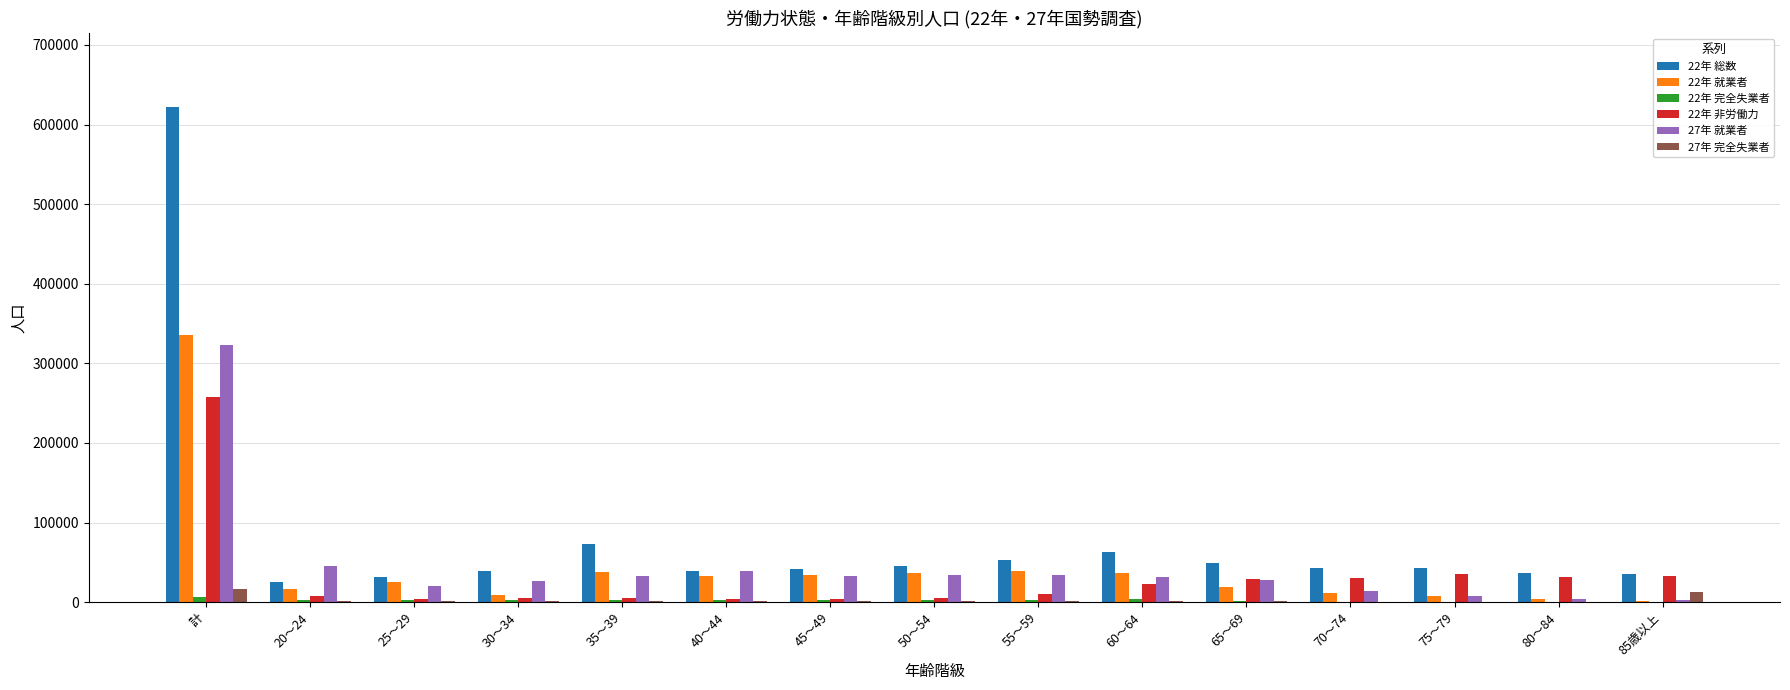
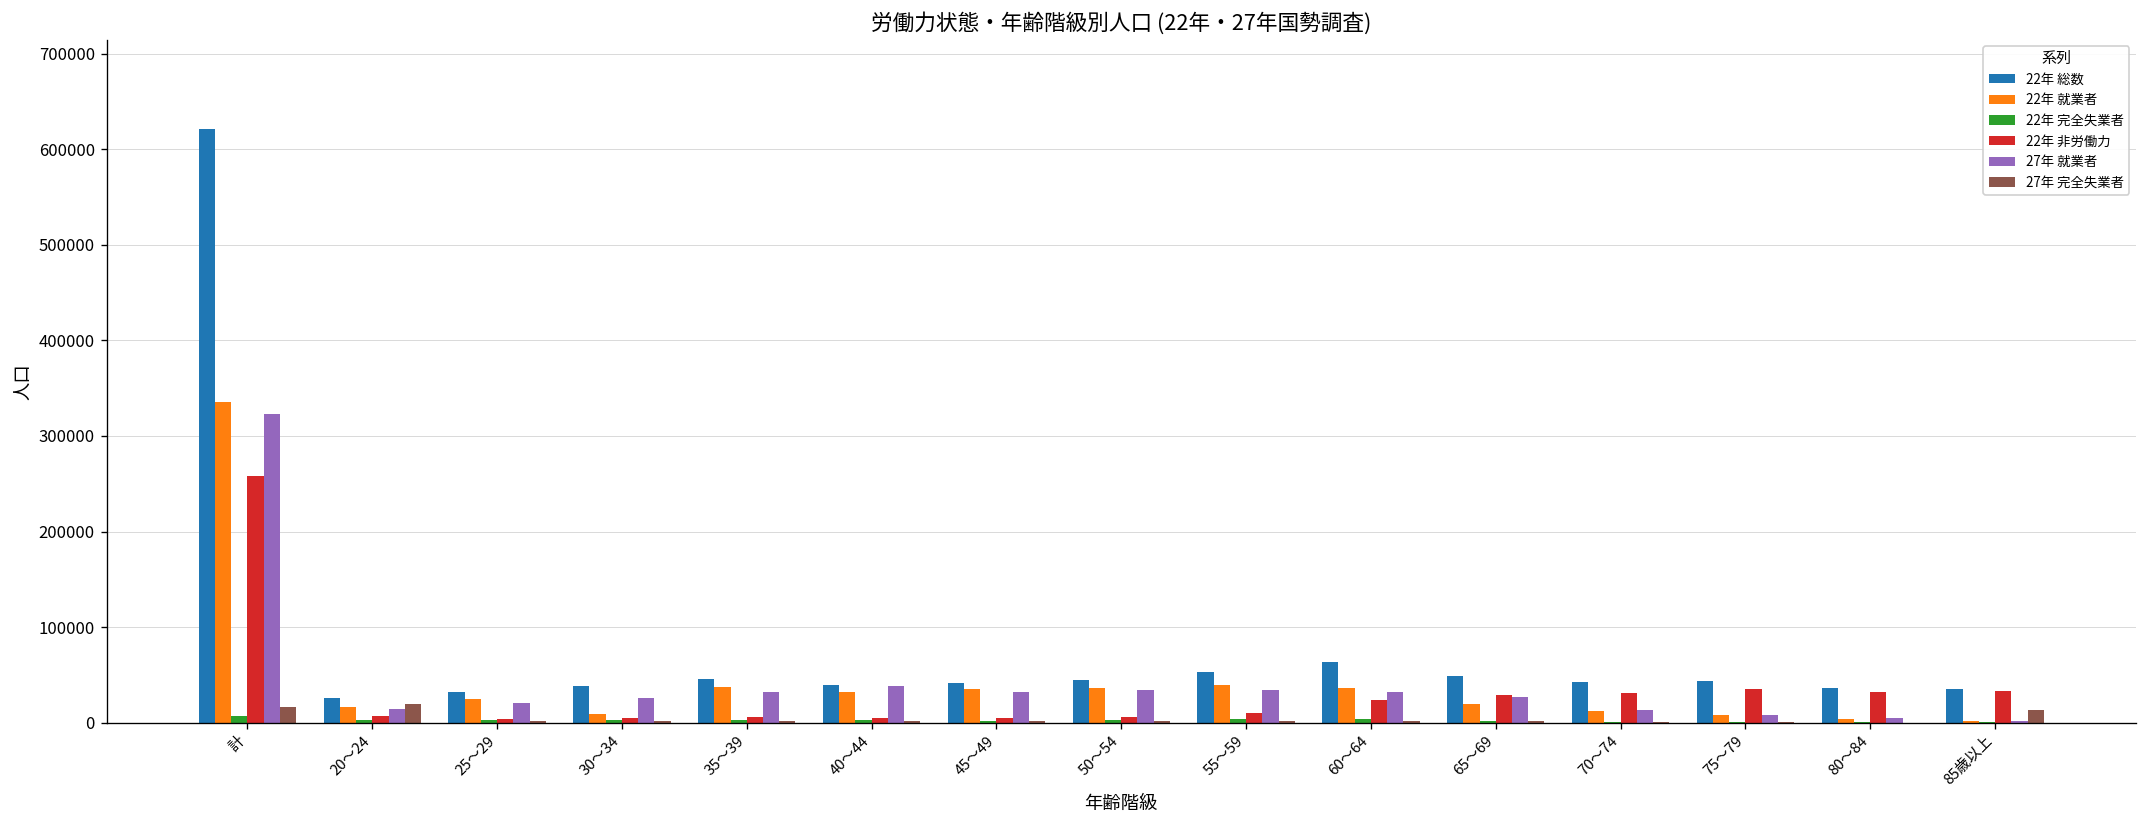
27年 就業者, 20～24: 50000 -> 10000
27年 完全失業者, 20～24: 0 -> 20000
22年 総数, 35～39: 70000 -> 50000
